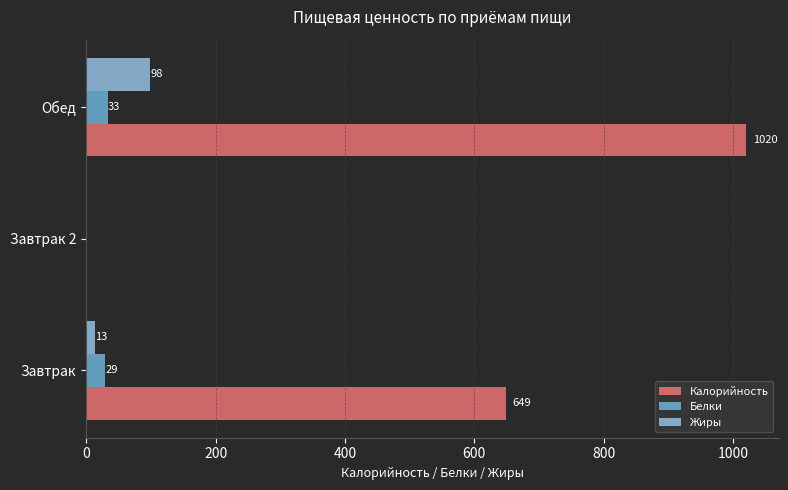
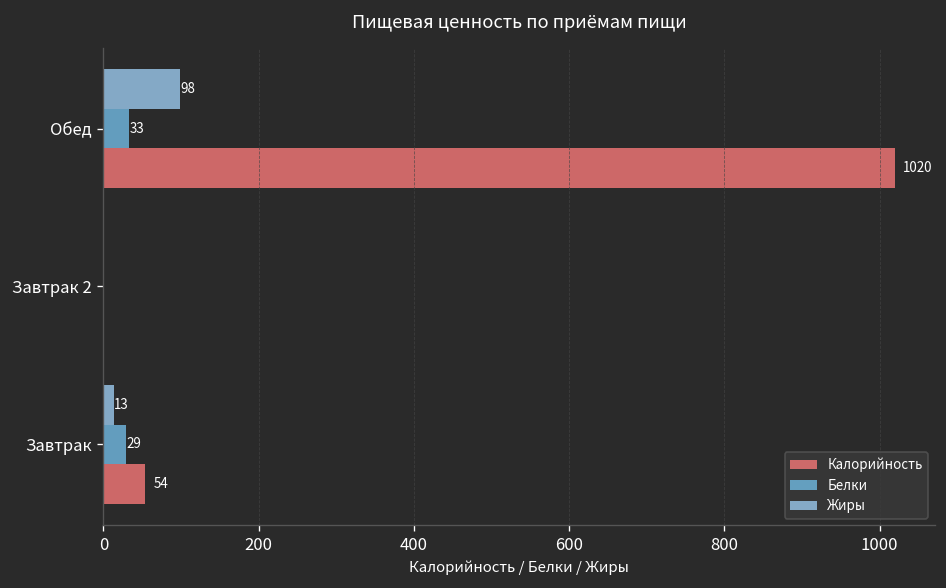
Калорийность, Завтрак: 649 -> 54
